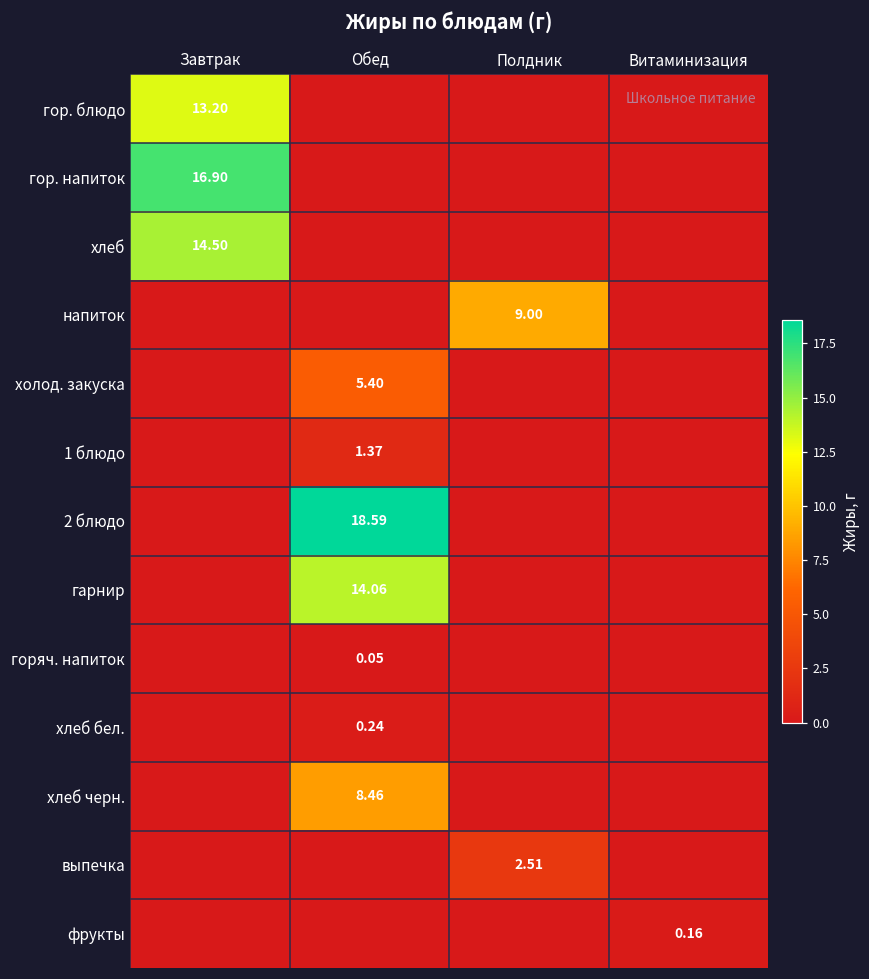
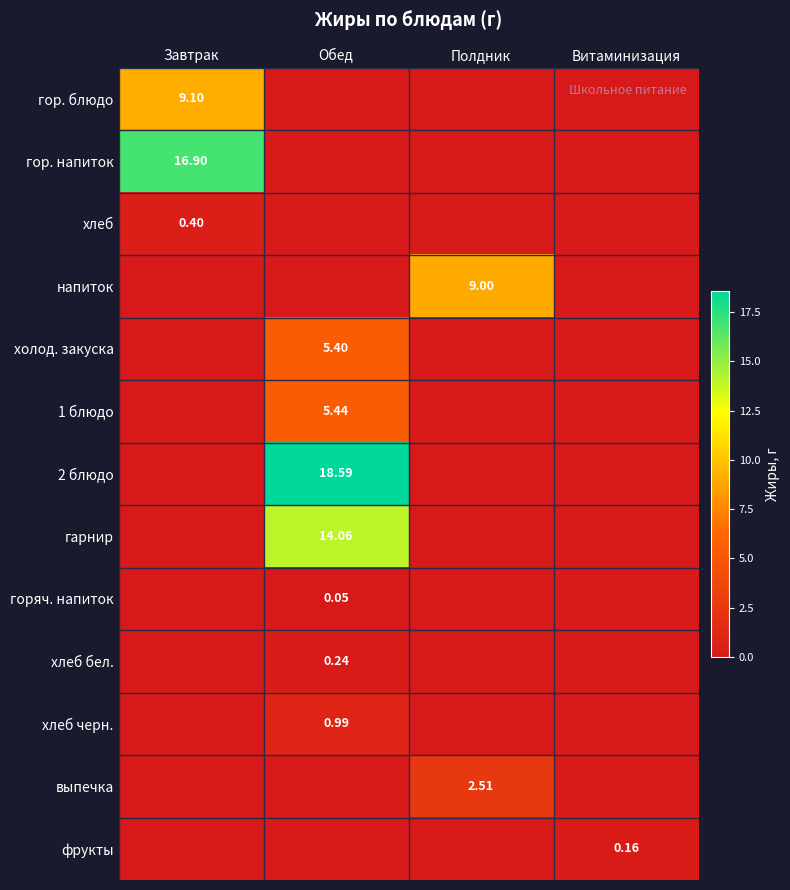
гор. блюдо, Завтрак: 13.20 -> 9.10
хлеб, Завтрак: 14.50 -> 0.40
1 блюдо, Обед: 1.37 -> 5.44
хлеб черн., Обед: 8.46 -> 0.99
